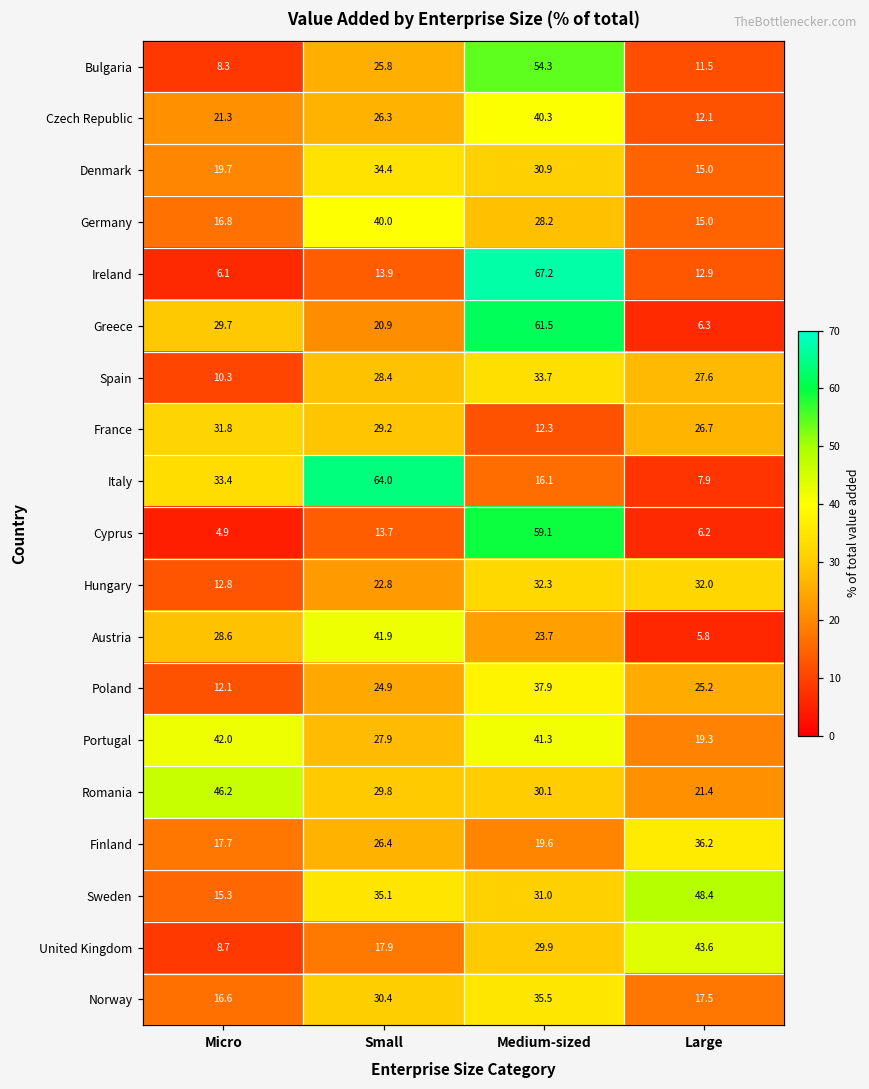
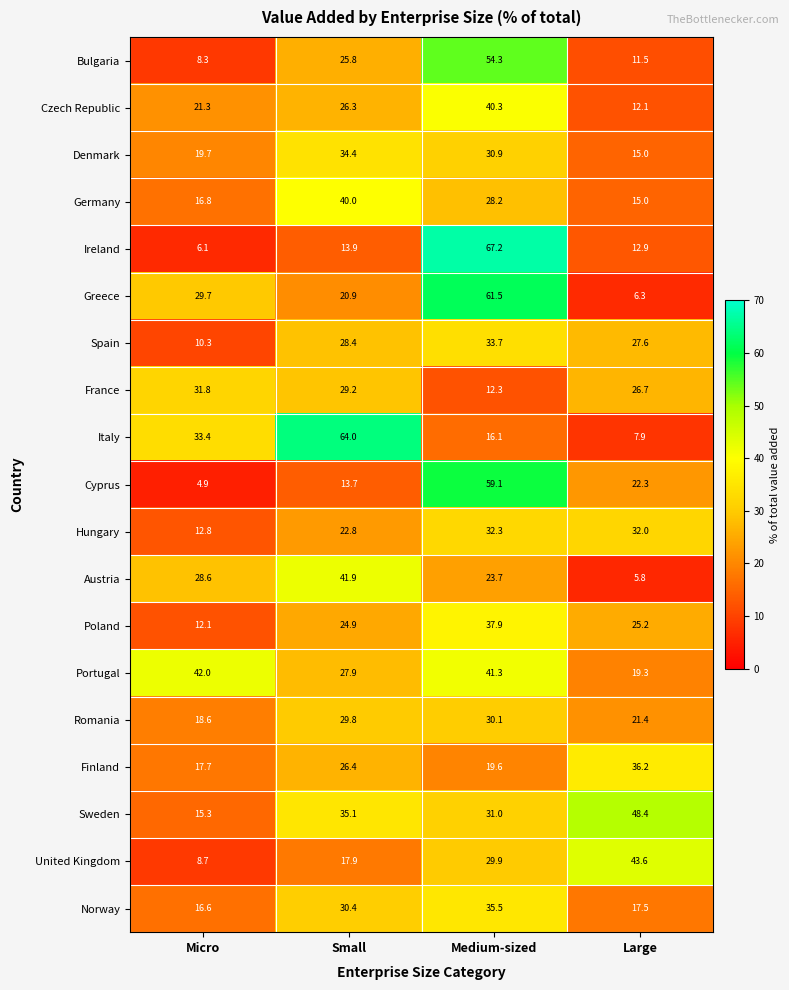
Cyprus, Large: 6.2 -> 22.3
Romania, Micro: 46.2 -> 18.6
